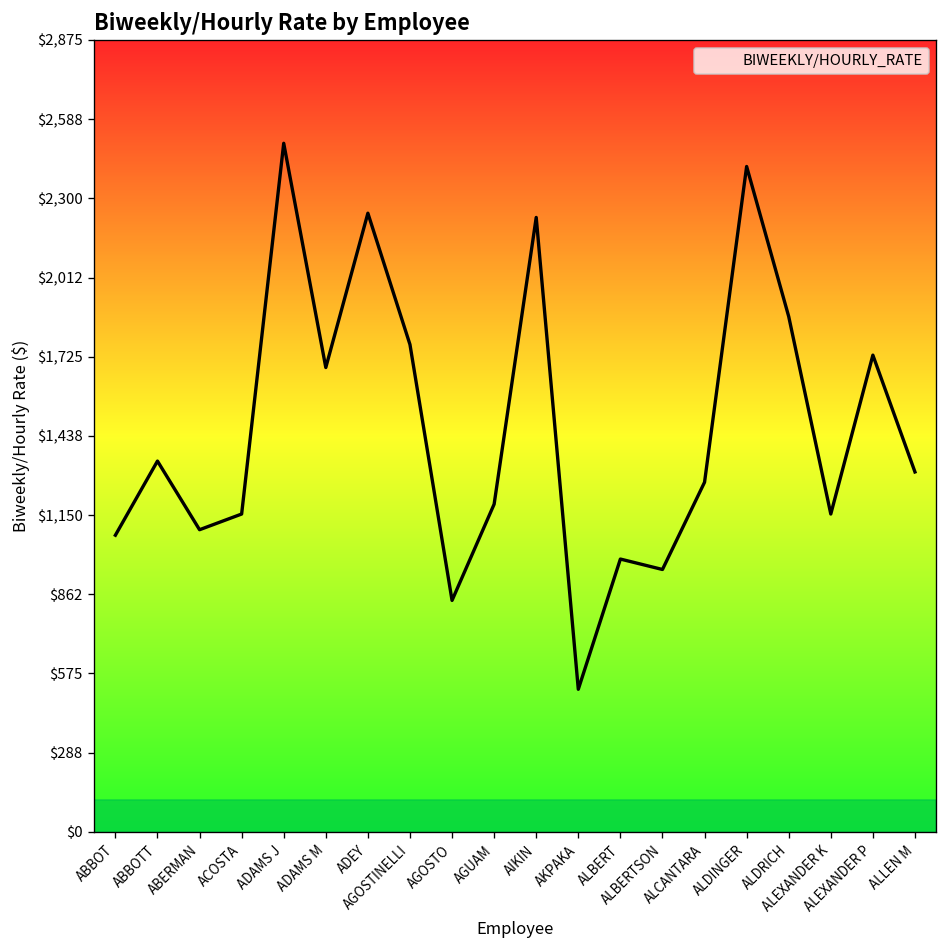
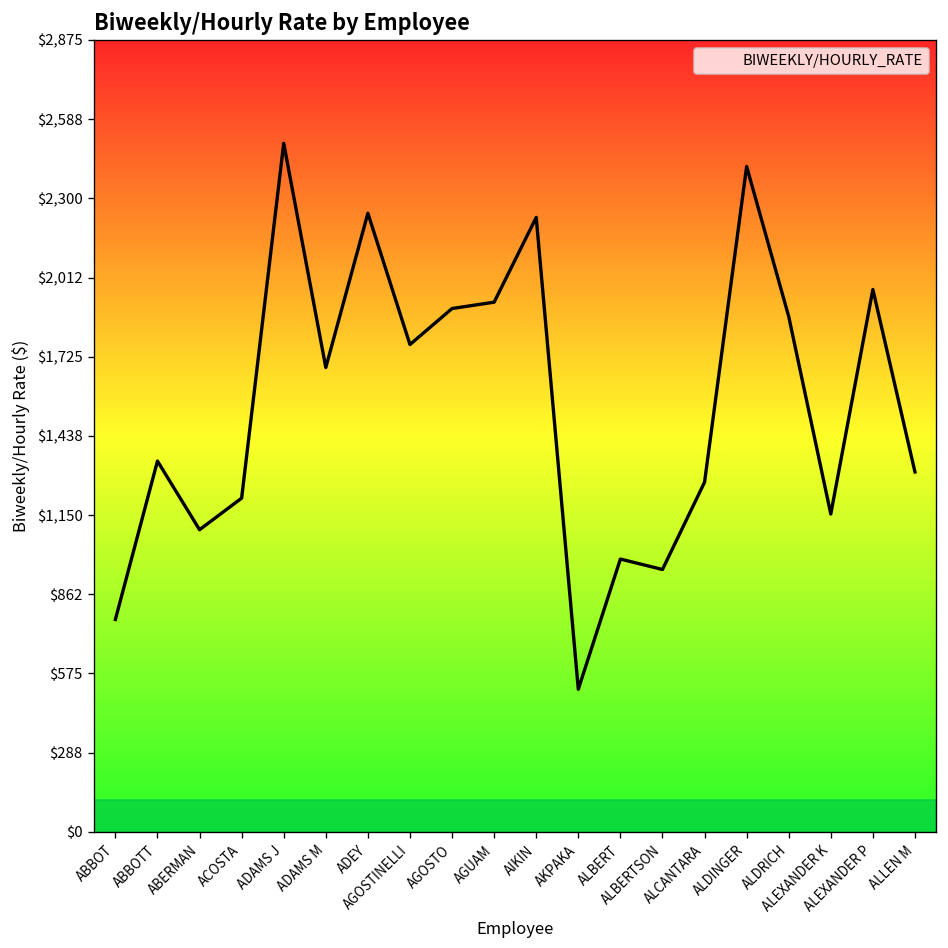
ABBOT: $1,080 -> $770
ACOSTA: $1,150 -> $1,210
AGOSTO: $840 -> $1,900
AGUAM: $1,190 -> $1,920
ALEXANDER P: $1,730 -> $1,970
